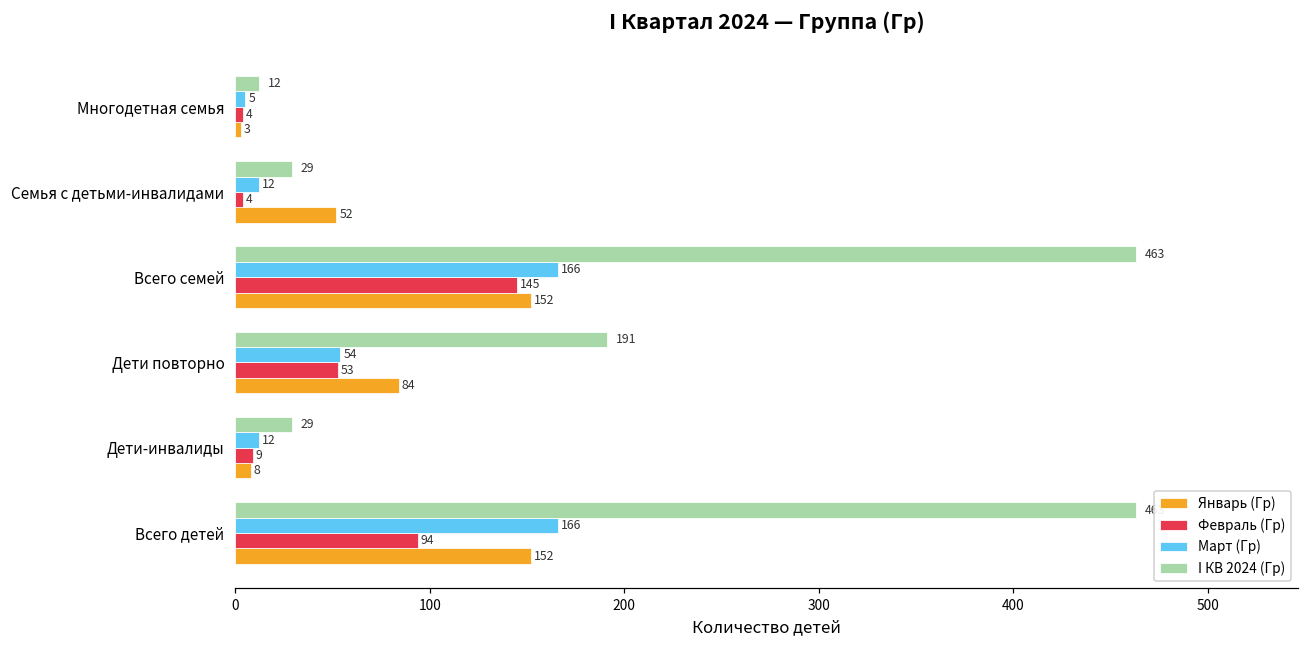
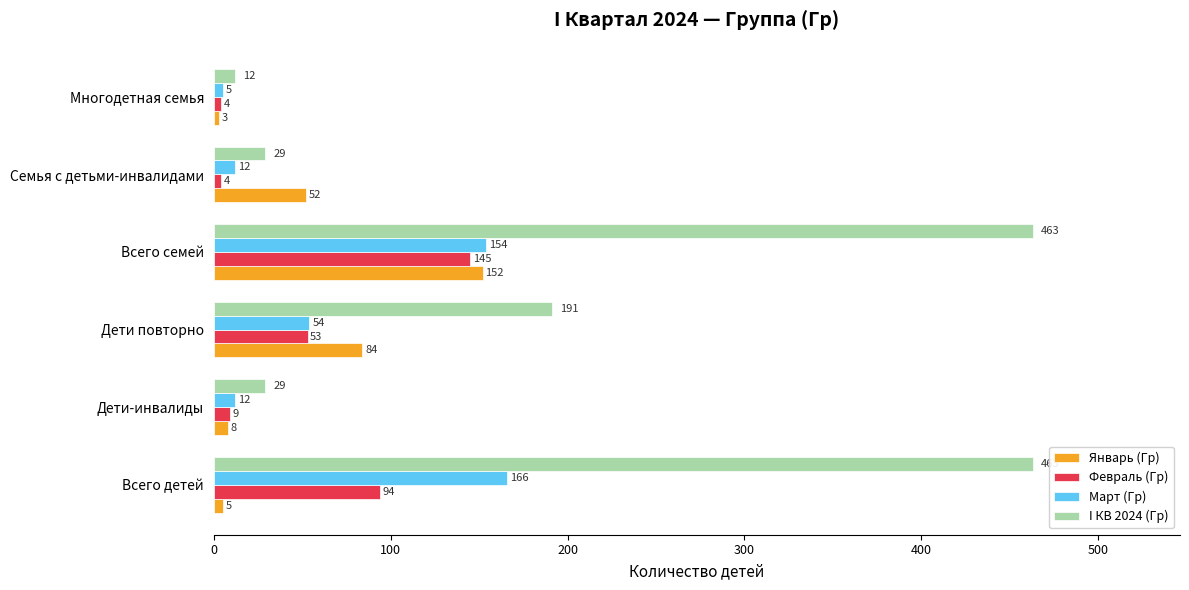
Март (Гр), Всего семей: 166 -> 154
Январь (Гр), Всего детей: 152 -> 5
